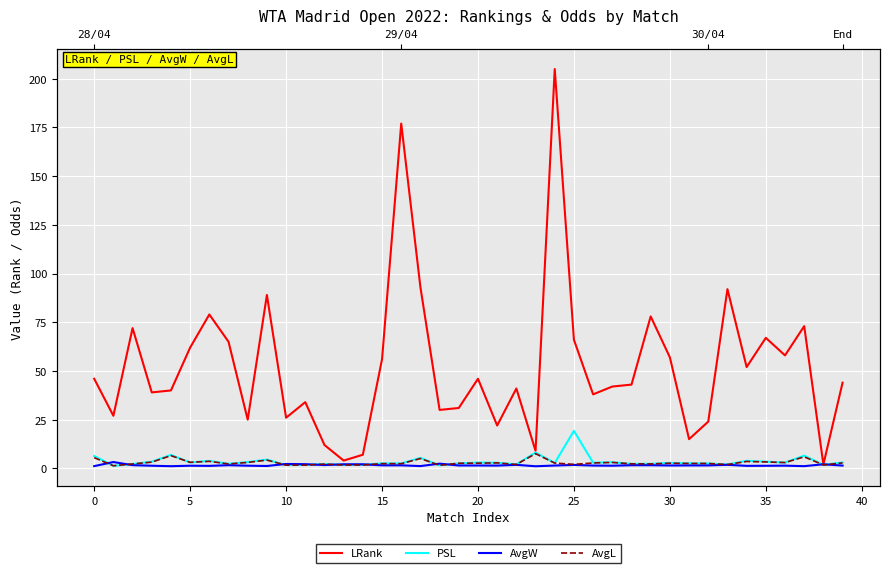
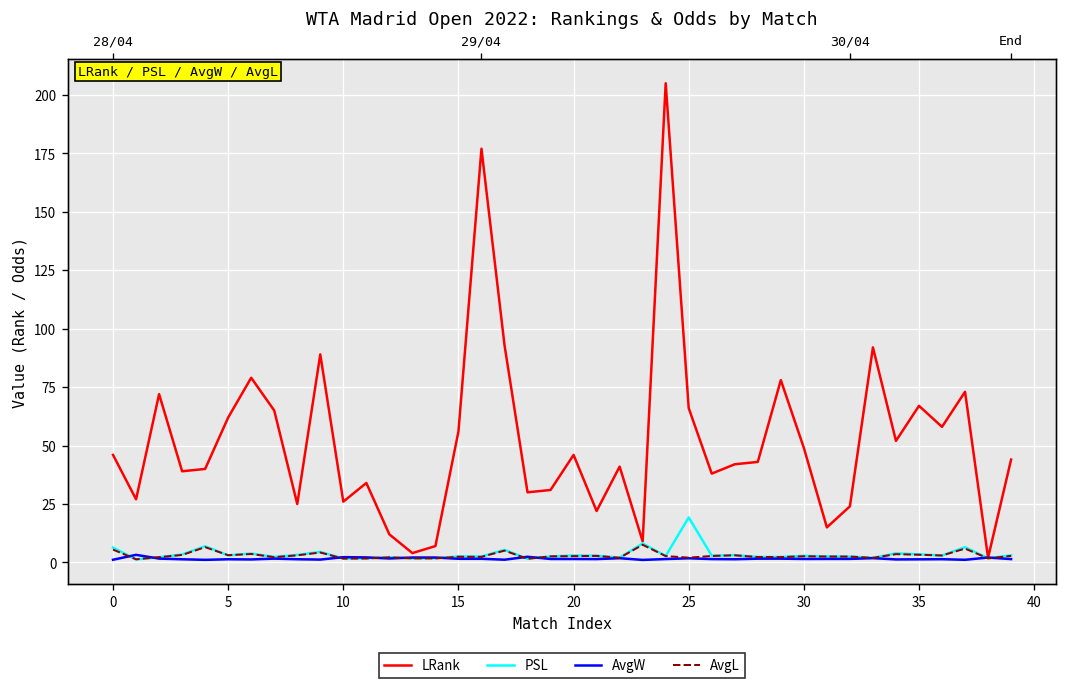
LRank, 30: 57 -> 49
